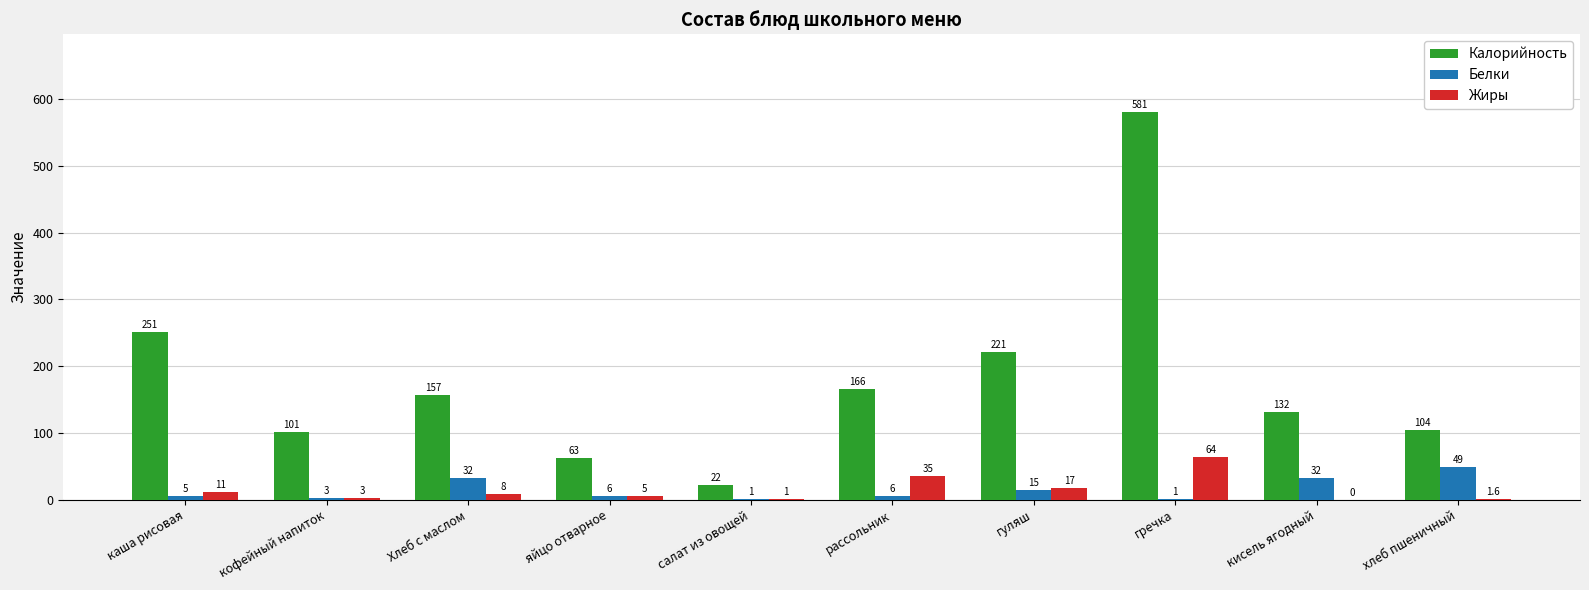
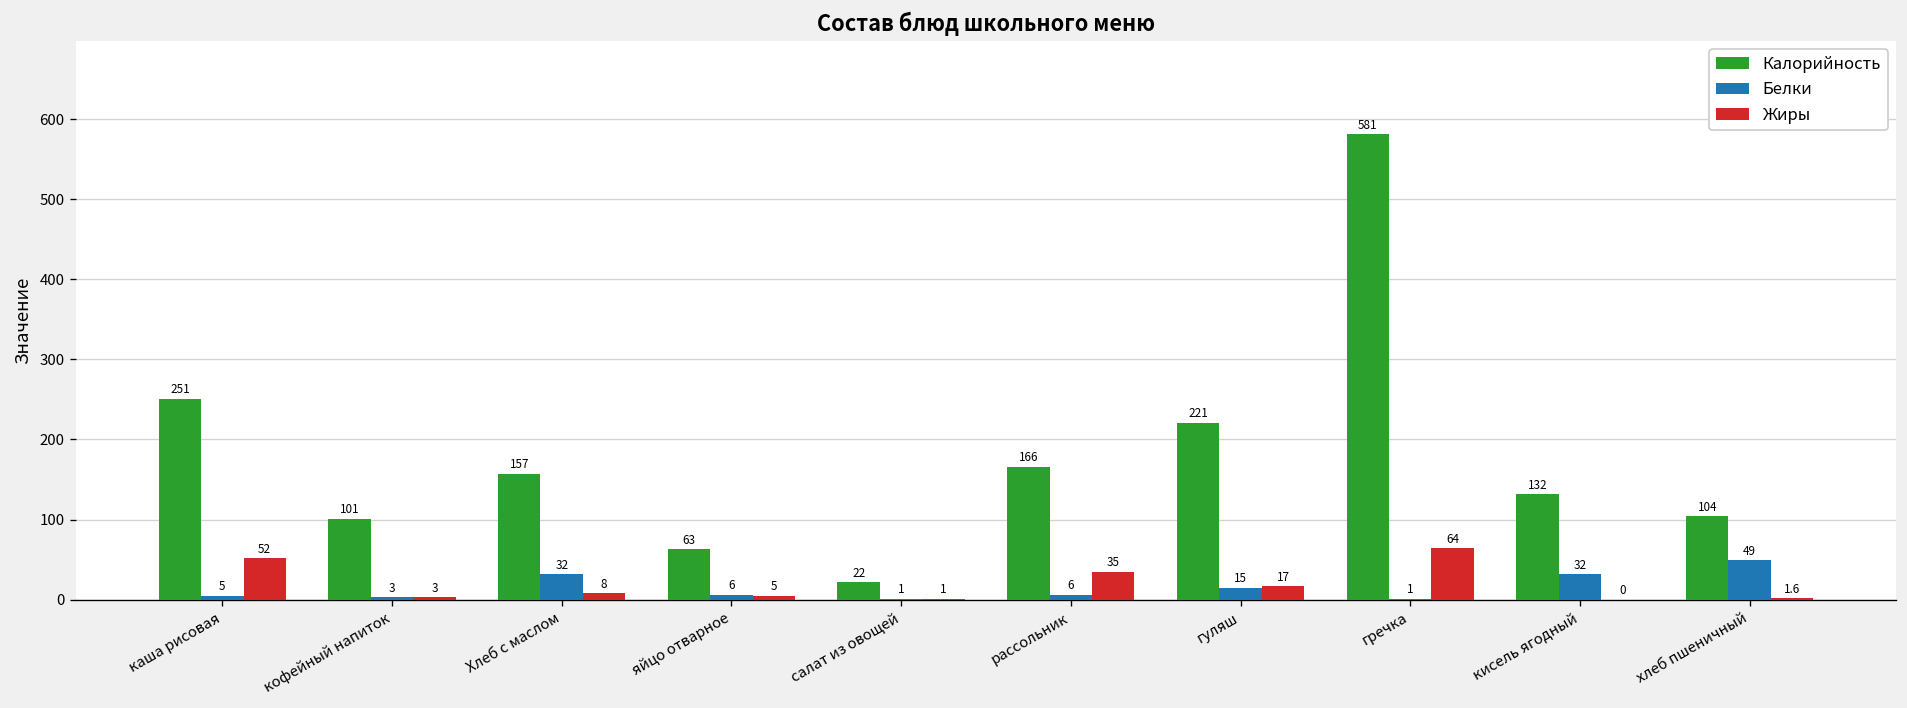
Жиры, каша рисовая: 11 -> 52
